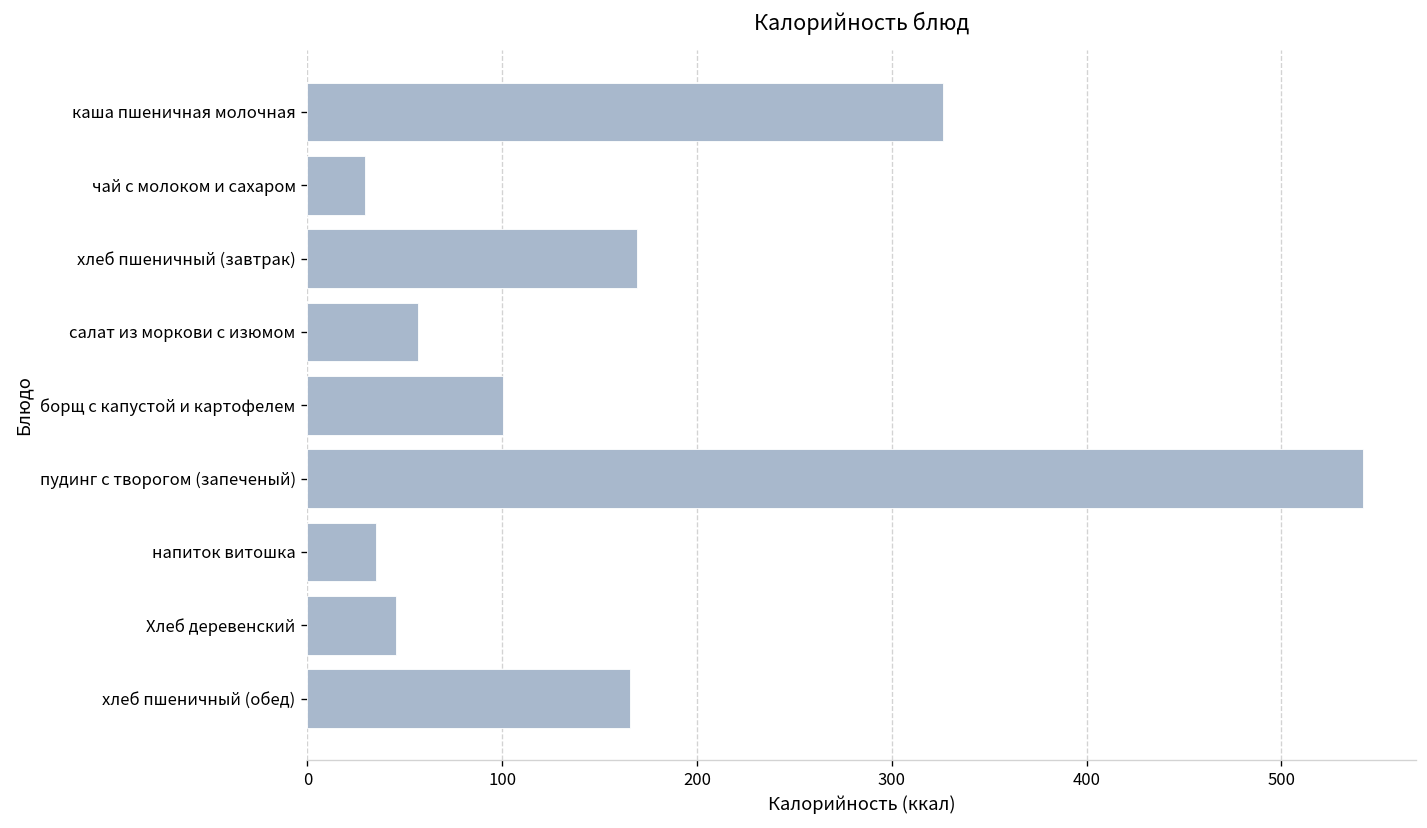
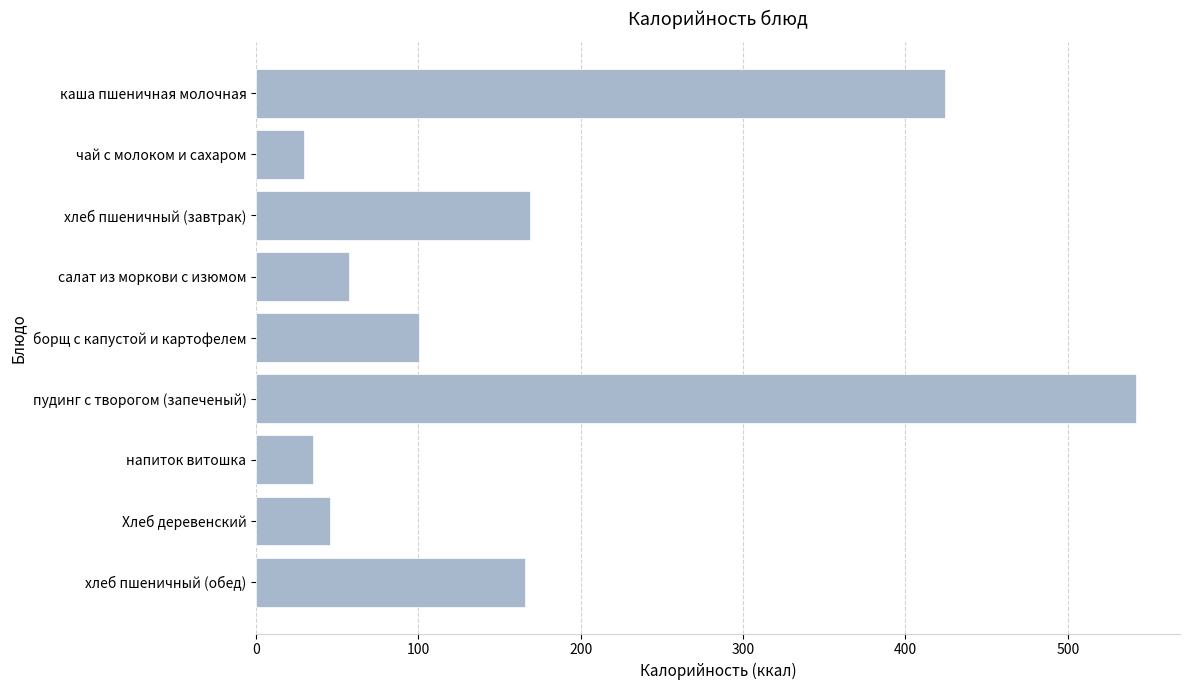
каша пшеничная молочная: 326 -> 425
